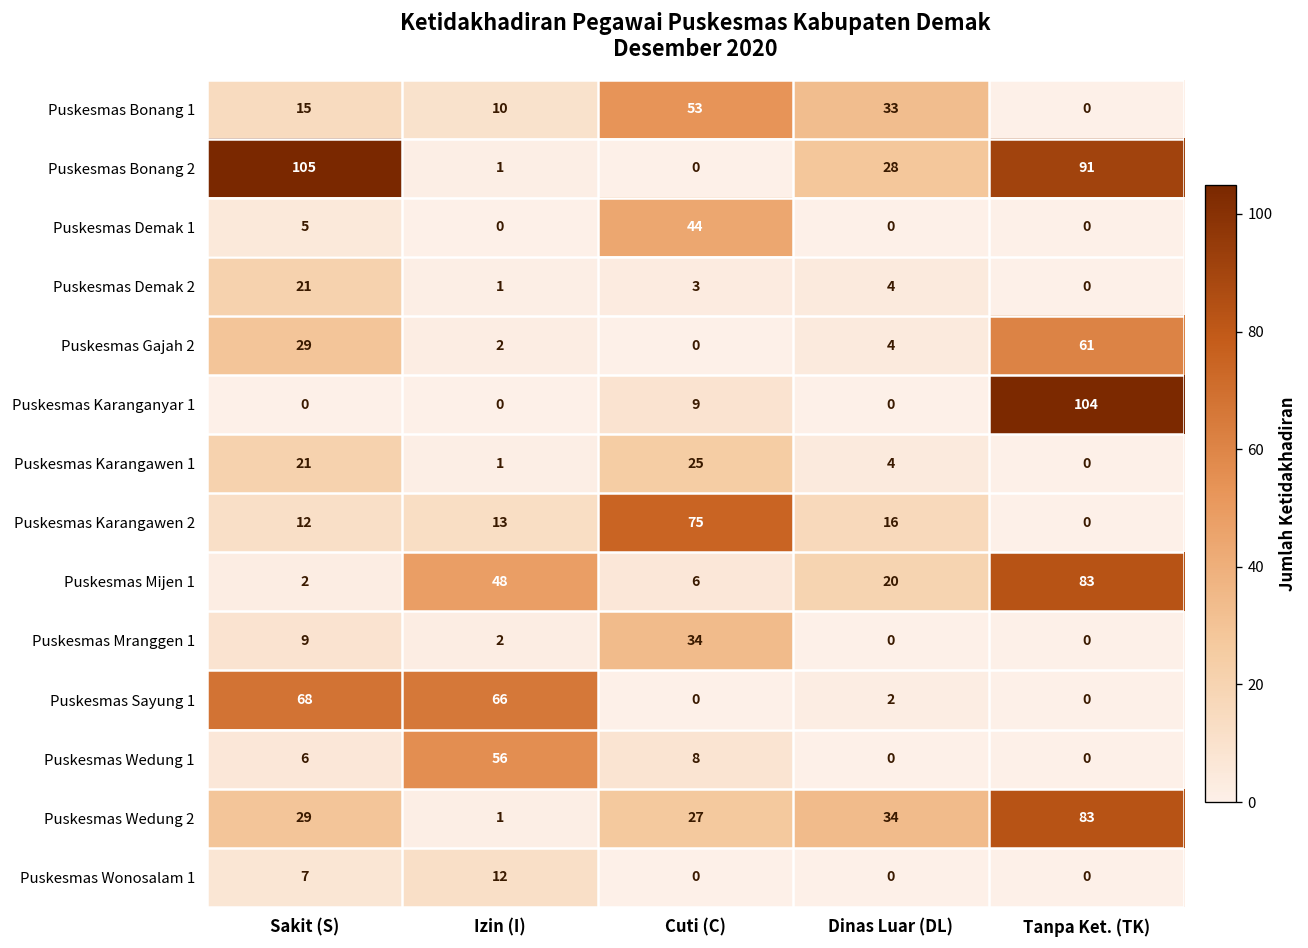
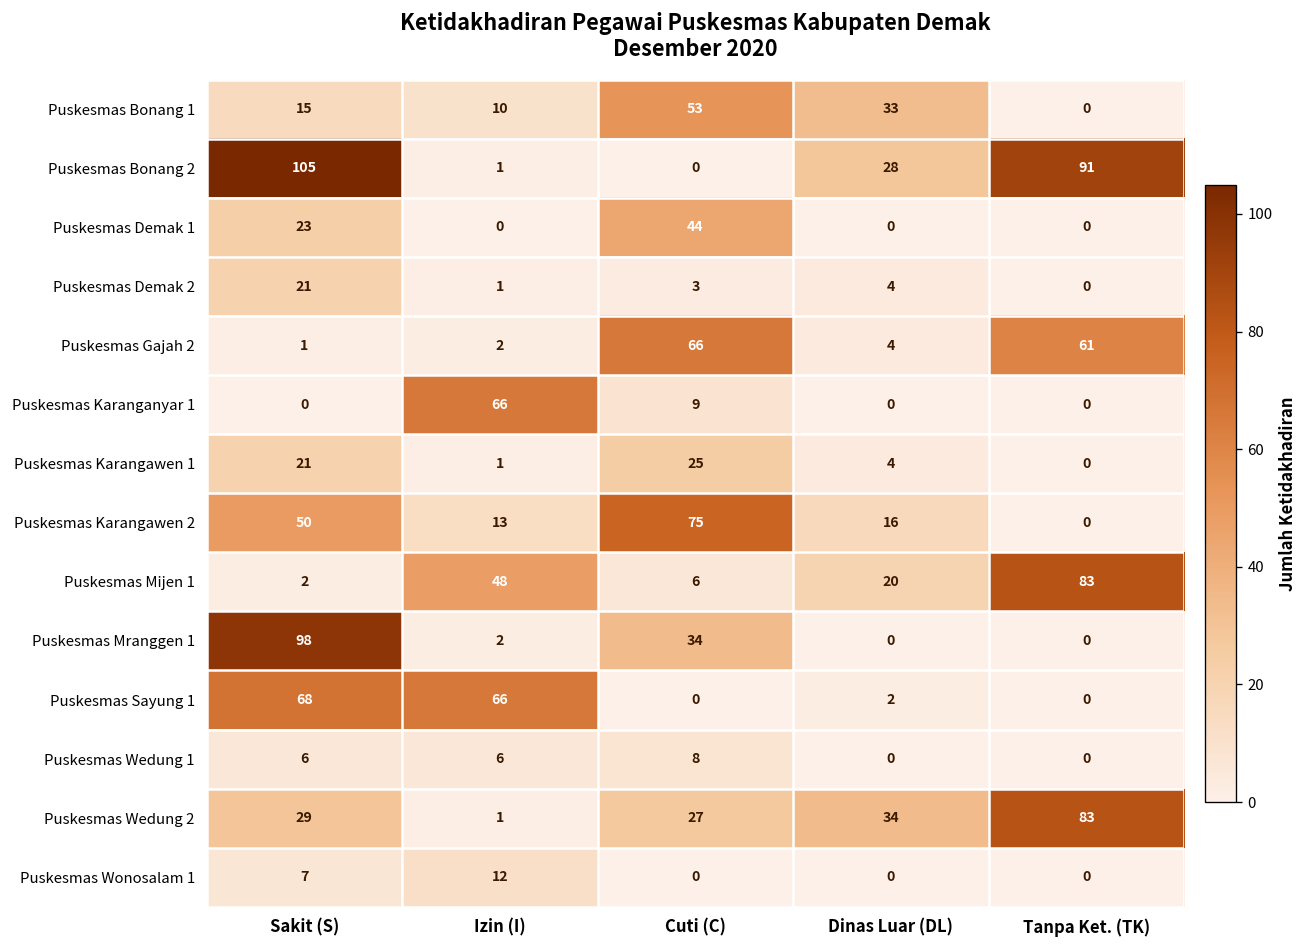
Puskesmas Demak 1, Sakit (S): 5 -> 23
Puskesmas Gajah 2, Sakit (S): 29 -> 1
Puskesmas Gajah 2, Cuti (C): 0 -> 66
Puskesmas Karanganyar 1, Izin (I): 0 -> 66
Puskesmas Karanganyar 1, Tanpa Ket. (TK): 104 -> 0
Puskesmas Karangawen 2, Sakit (S): 12 -> 50
Puskesmas Mranggen 1, Sakit (S): 9 -> 98
Puskesmas Wedung 1, Izin (I): 56 -> 6
